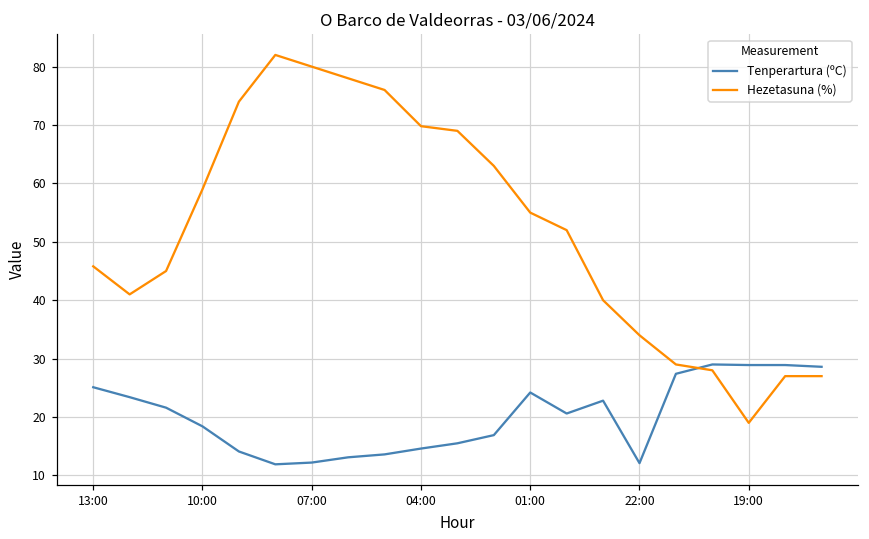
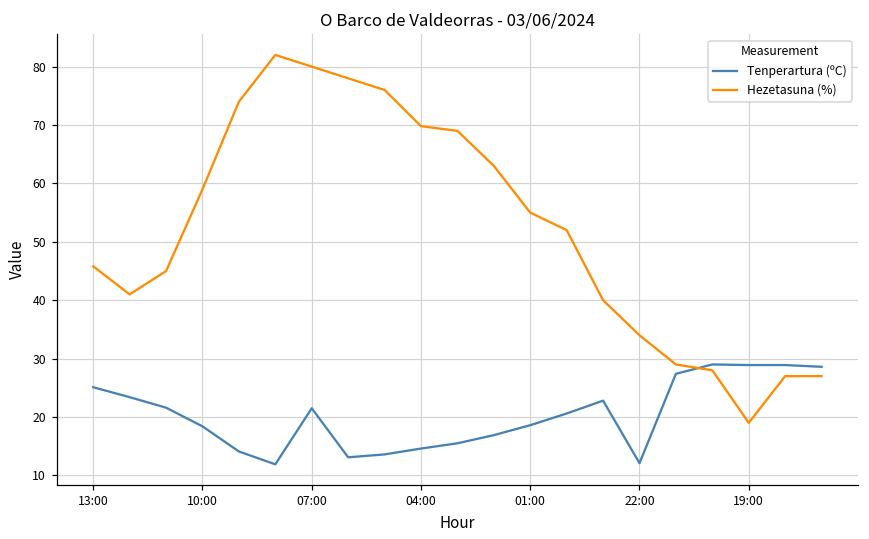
Tenperartura (ºC), 07:00: 12 -> 22
Tenperartura (ºC), 01:00: 24 -> 19
